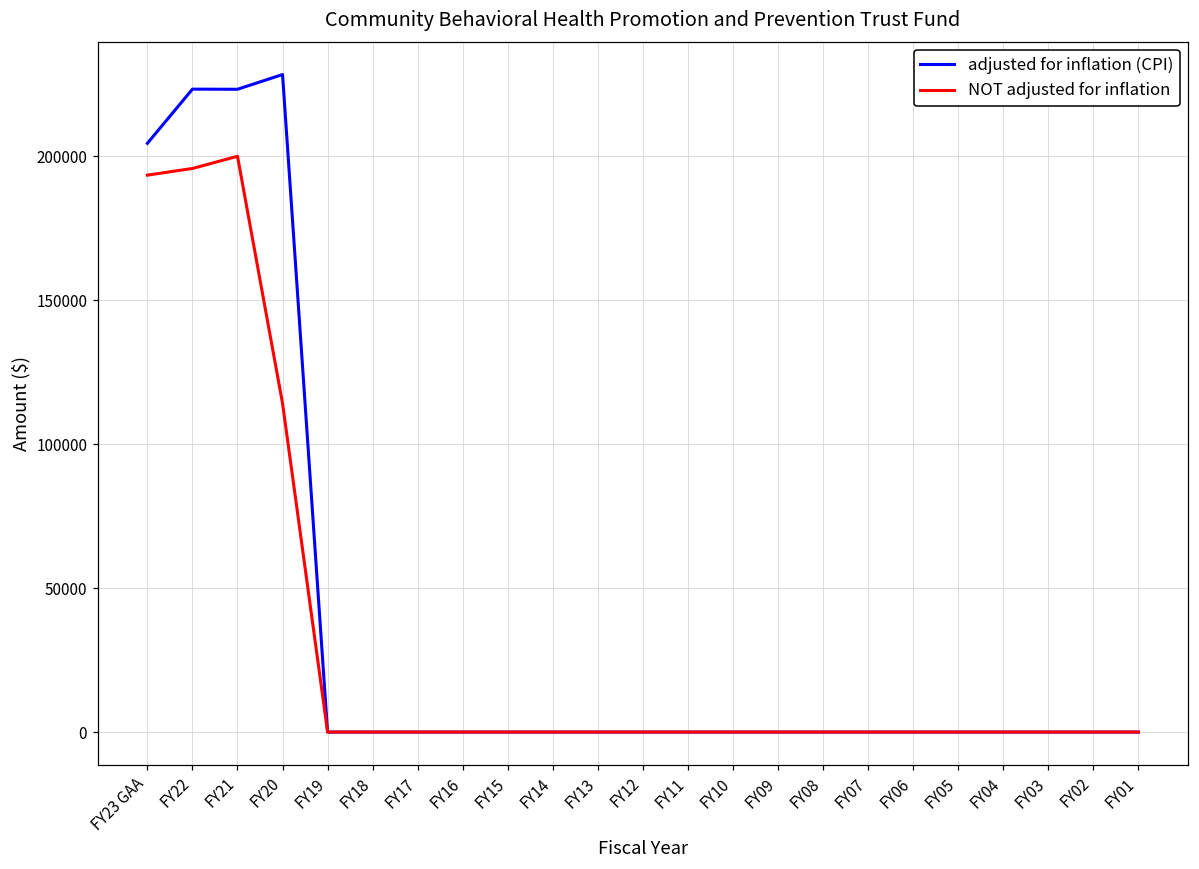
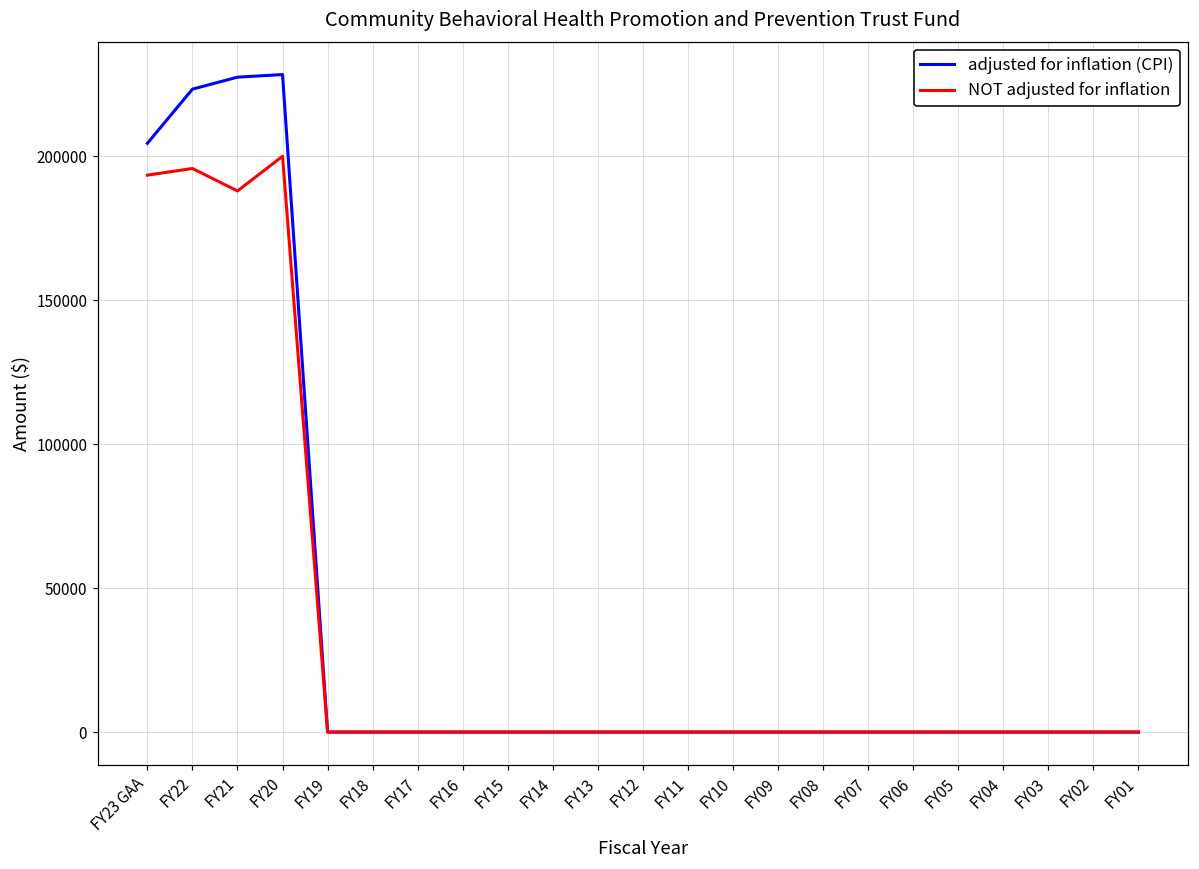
adjusted for inflation (CPI), FY21: 223000 -> 227000
NOT adjusted for inflation, FY21: 200000 -> 188000
NOT adjusted for inflation, FY20: 114000 -> 200000
